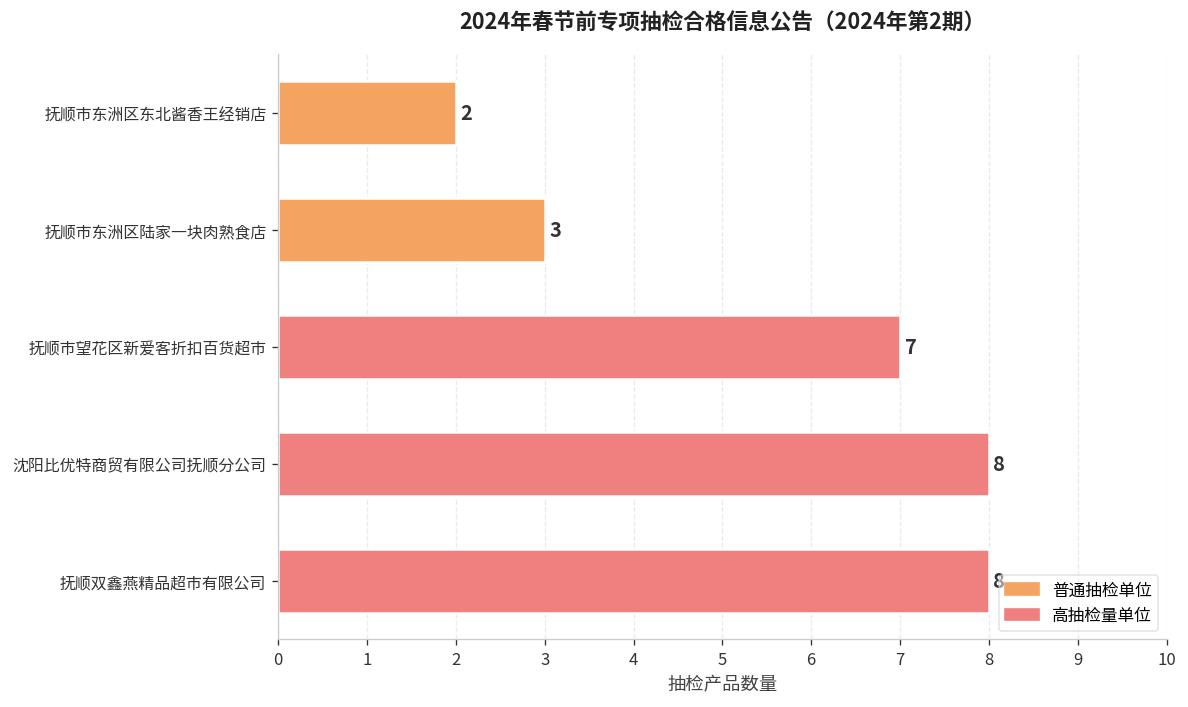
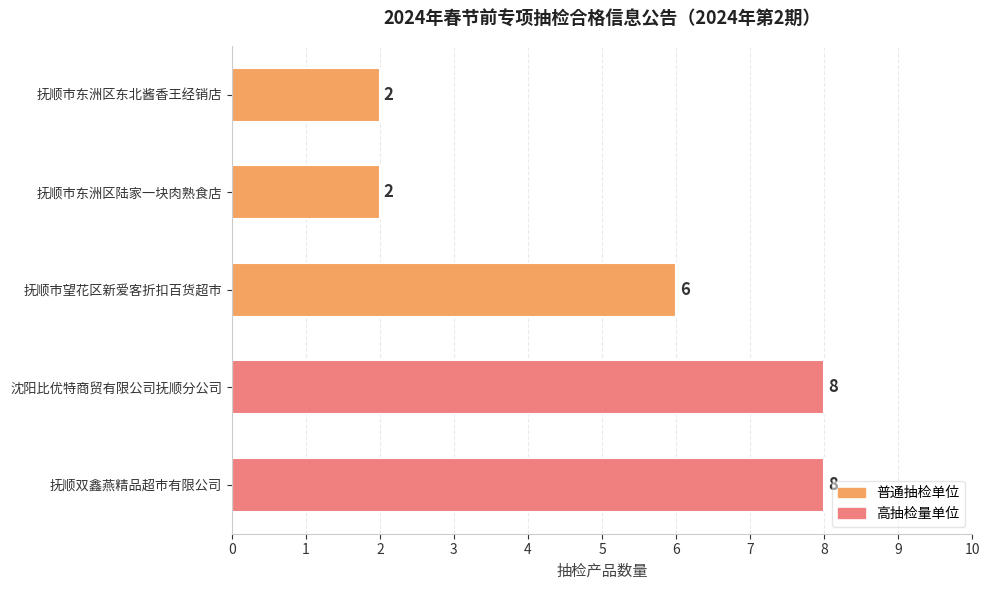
抚顺市东洲区陆家一块肉熟食店: 3 -> 2
抚顺市望花区新爱客折扣百货超市: 7 -> 6
